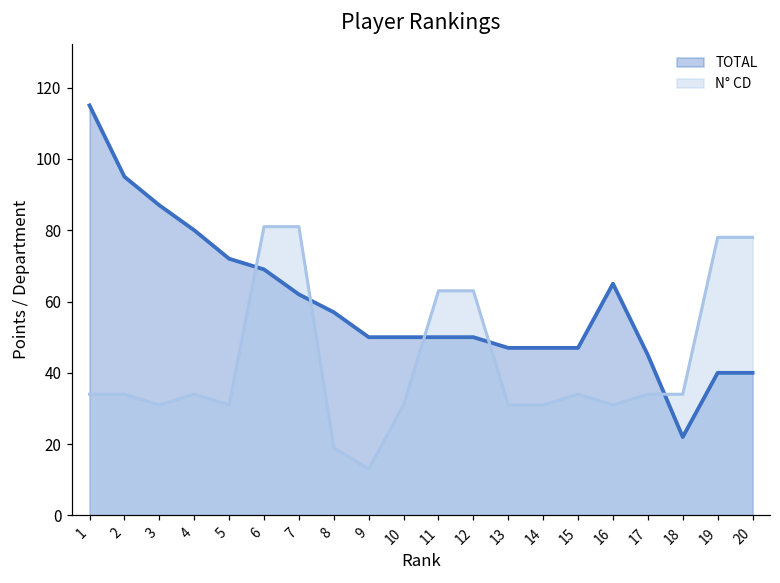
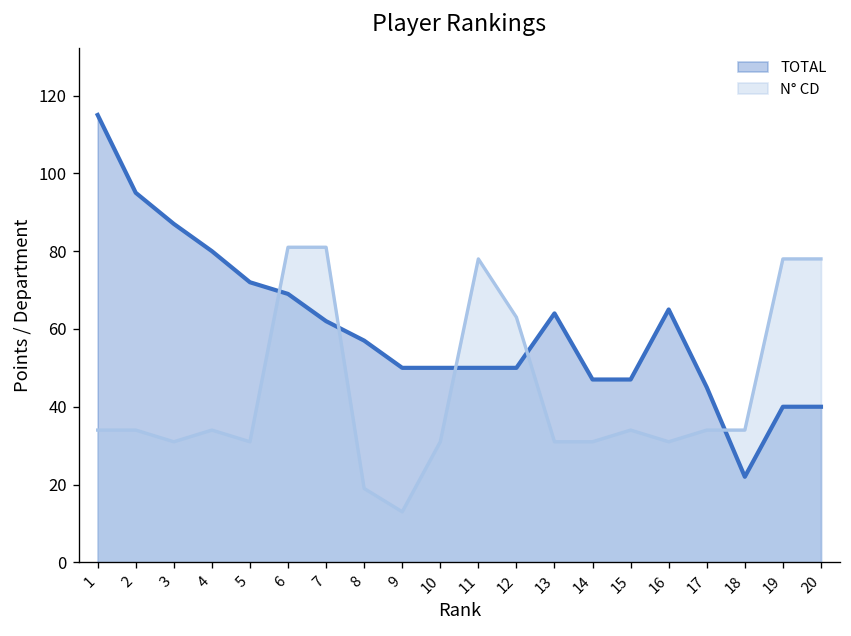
N° CD, 11: 63 -> 78
TOTAL, 13: 47 -> 64
